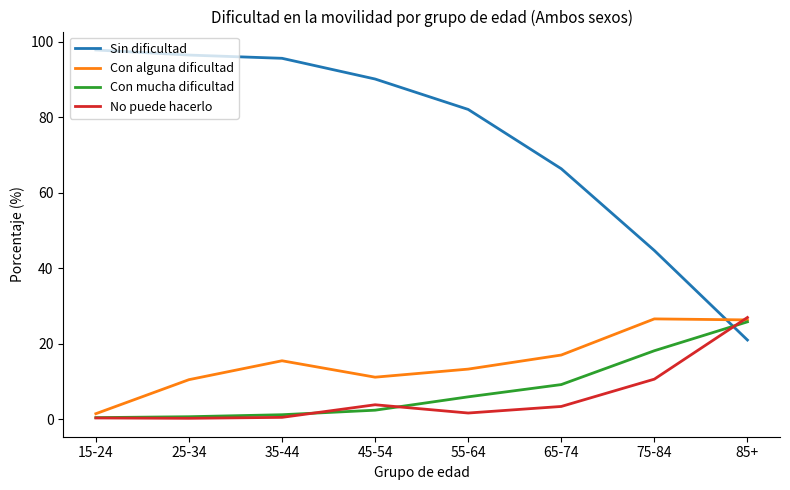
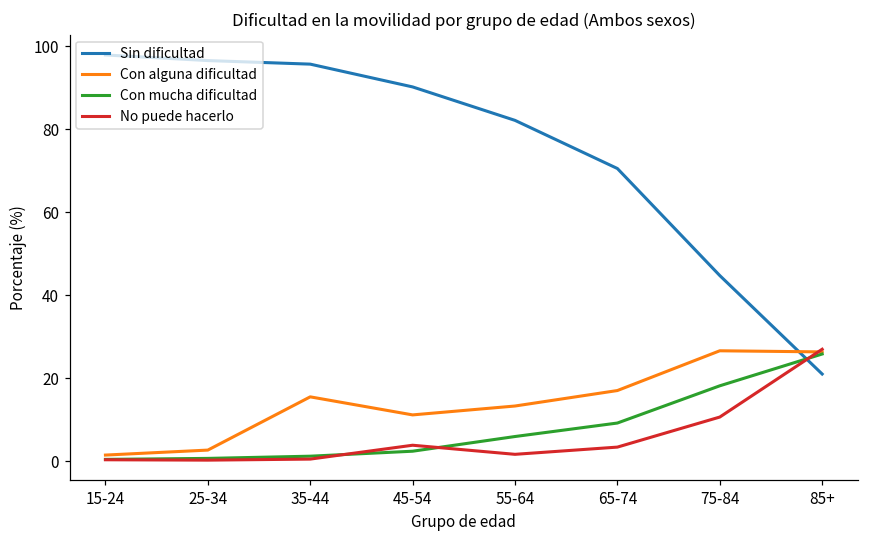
Con alguna dificultad, 25-34: 10 -> 3
Sin dificultad, 65-74: 66 -> 70
